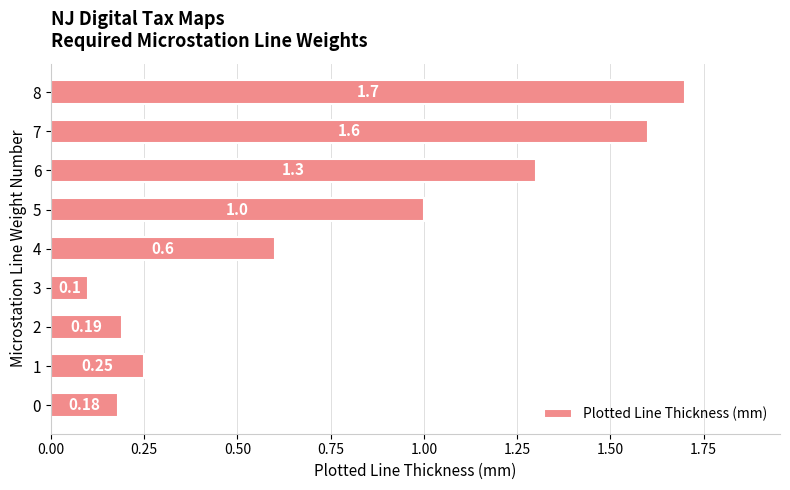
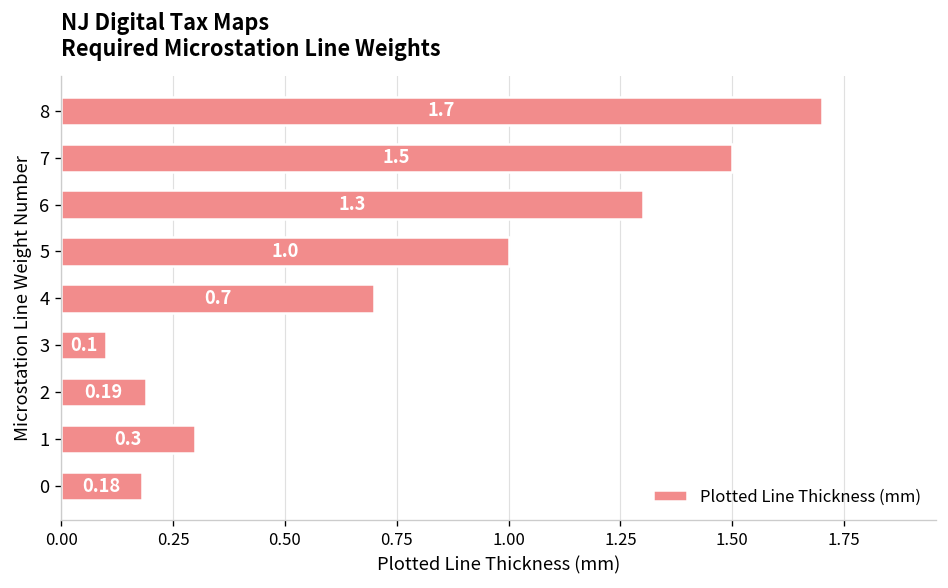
7: 1.6 -> 1.5
4: 0.6 -> 0.7
1: 0.25 -> 0.3
